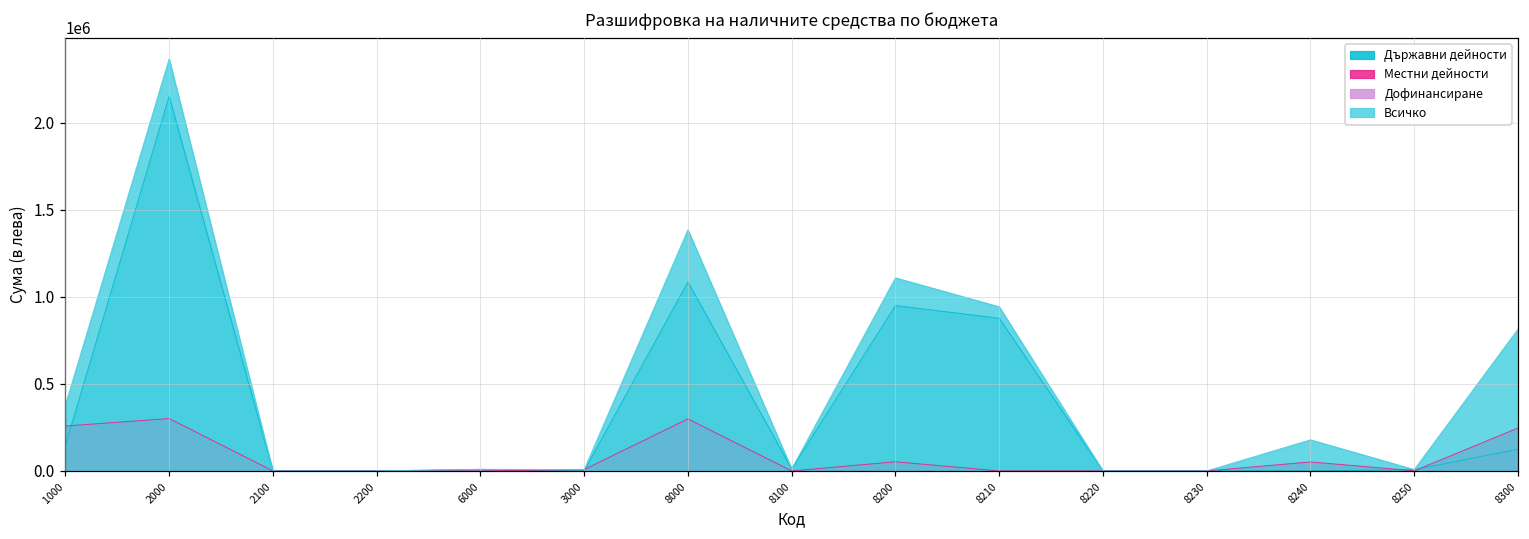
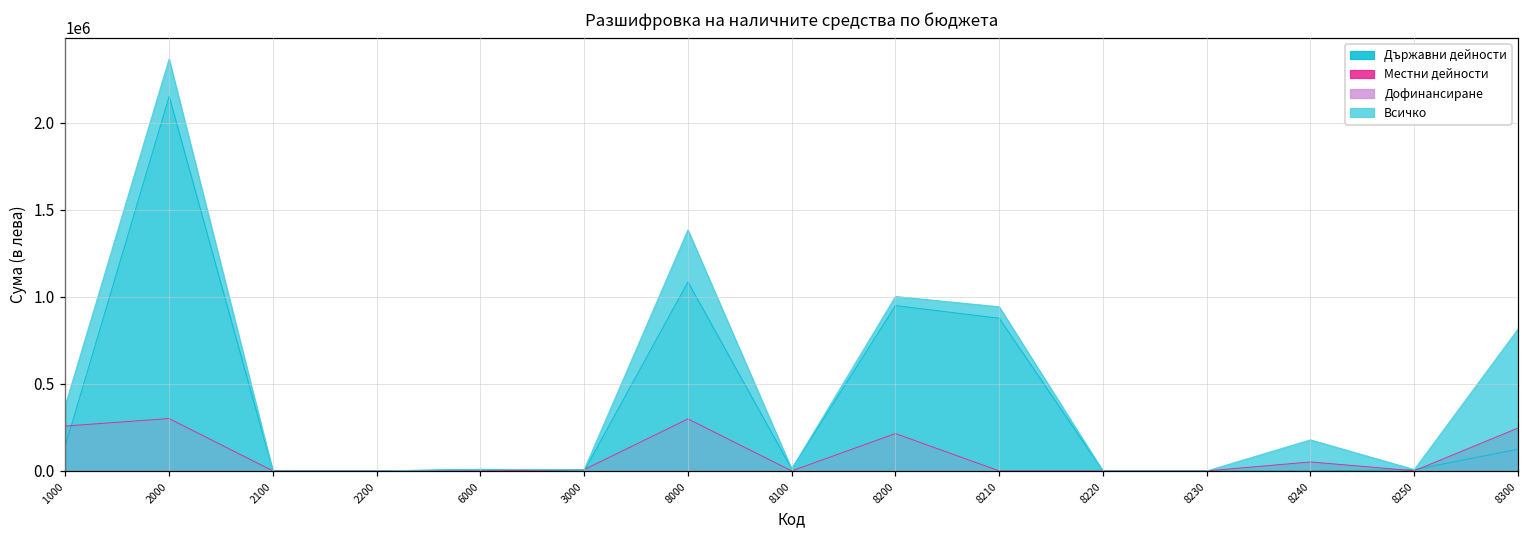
Местни дейности, 8200: 50000 -> 210000
Всичко, 8200: 1110000 -> 1000000
